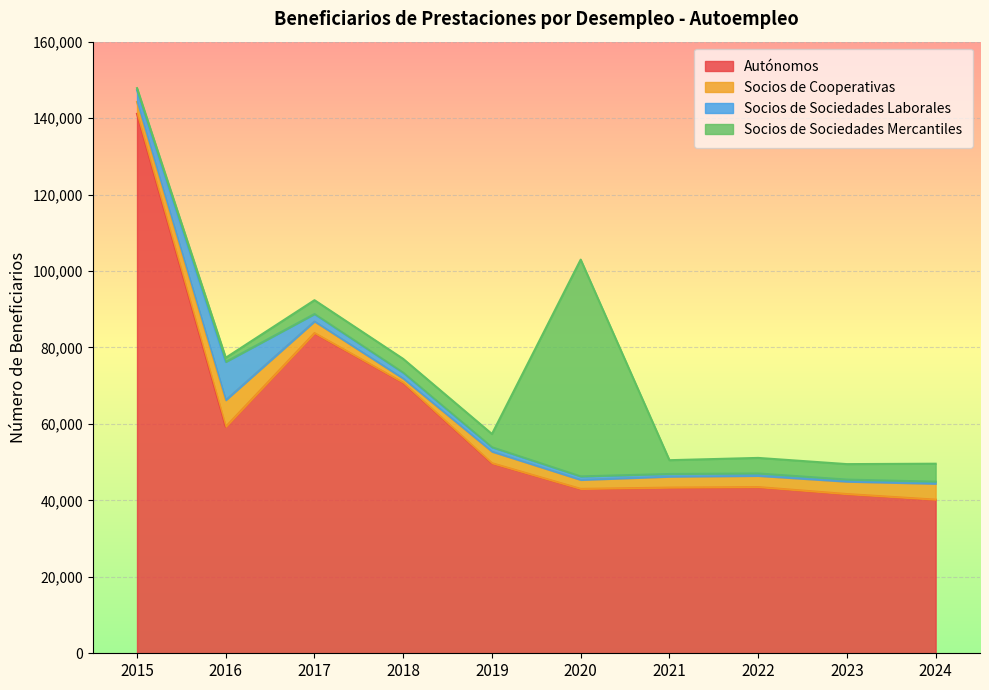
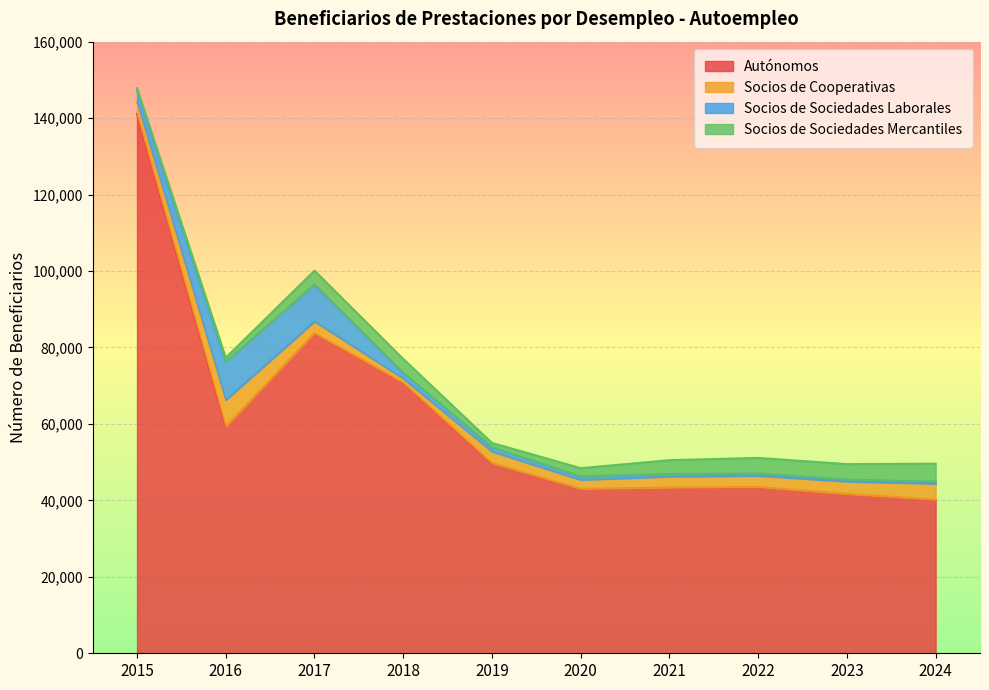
Socios de Sociedades Laborales, 2017: 2,000 -> 10,000
Socios de Sociedades Mercantiles, 2019: 3,000 -> 1,000
Socios de Sociedades Mercantiles, 2020: 57,000 -> 2,000
